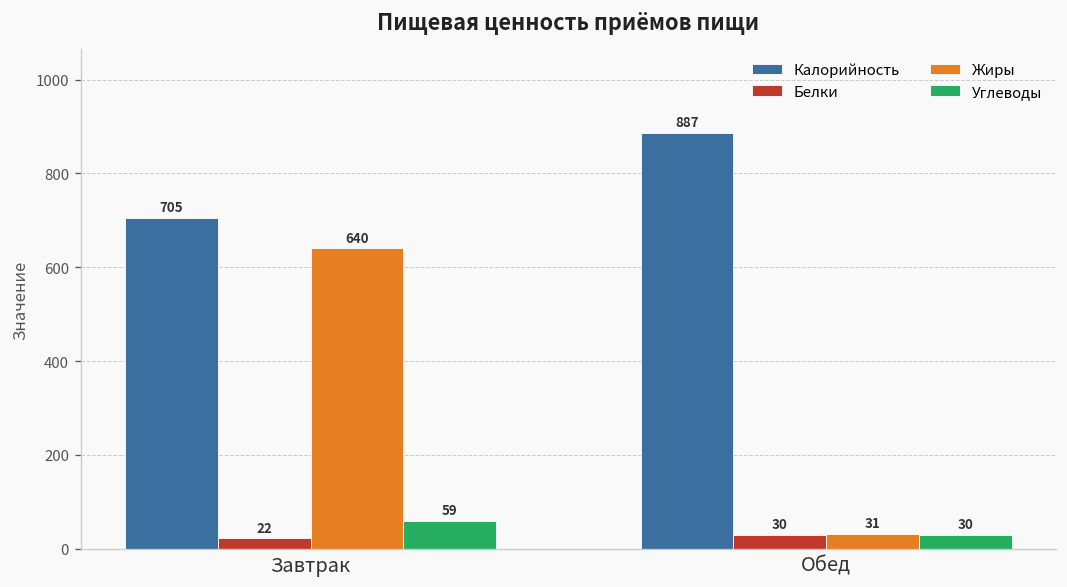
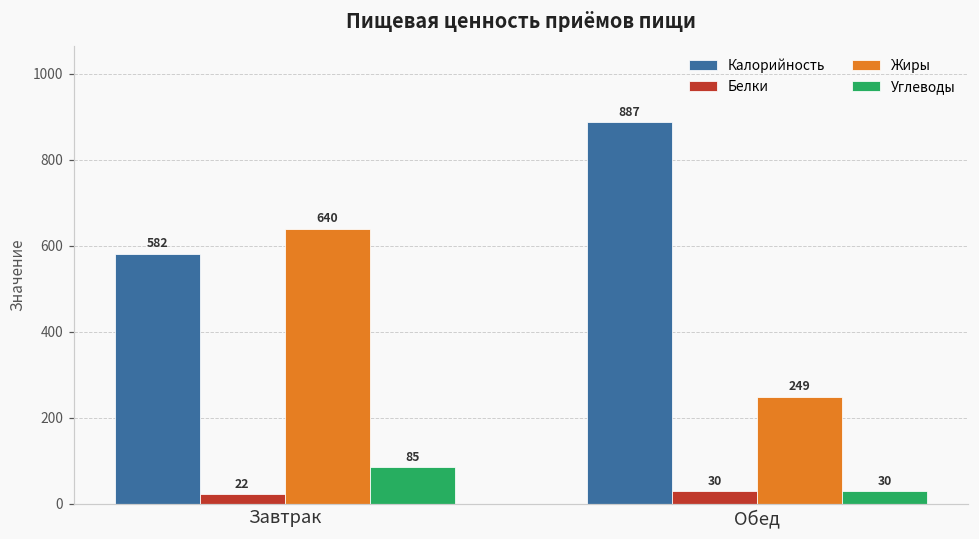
Калорийность, Завтрак: 705 -> 582
Углеводы, Завтрак: 59 -> 85
Жиры, Обед: 31 -> 249
